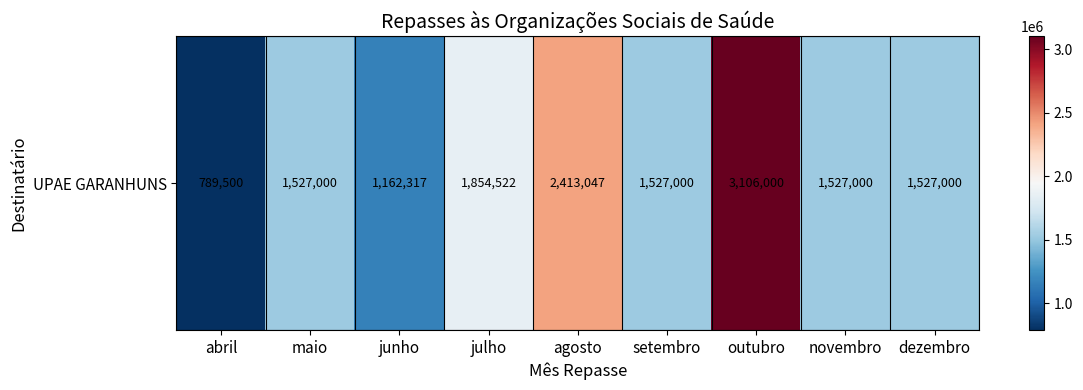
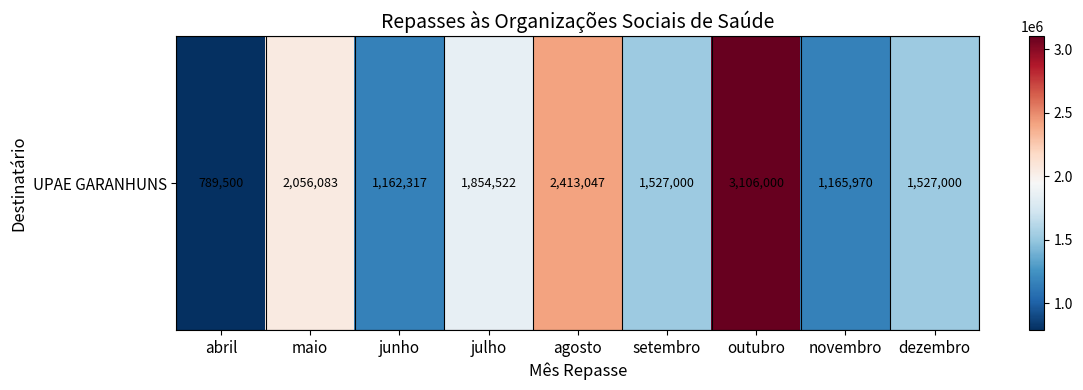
UPAE GARANHUNS, maio: 1,527,000 -> 2,056,083
UPAE GARANHUNS, novembro: 1,527,000 -> 1,165,970
